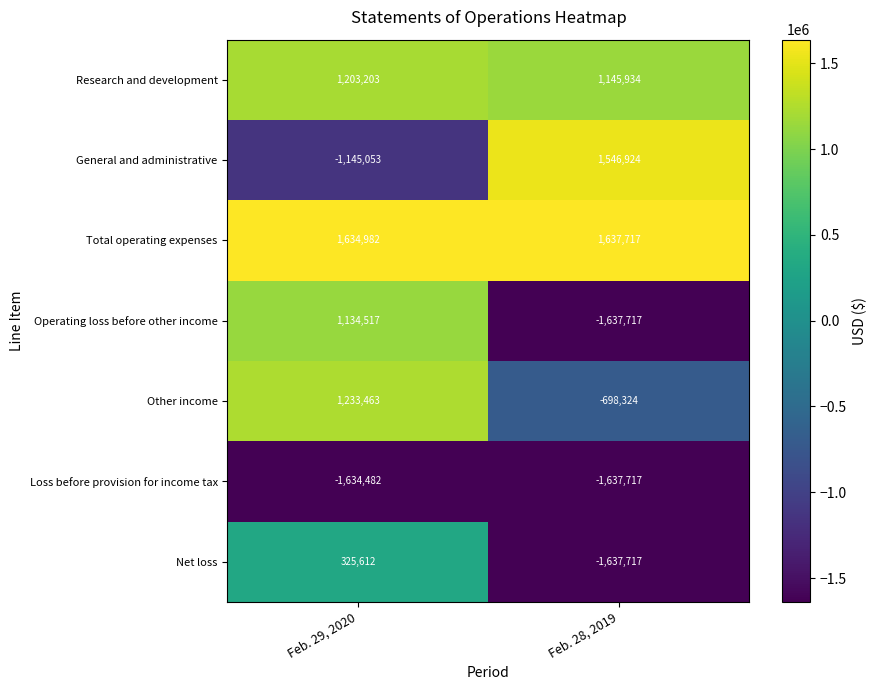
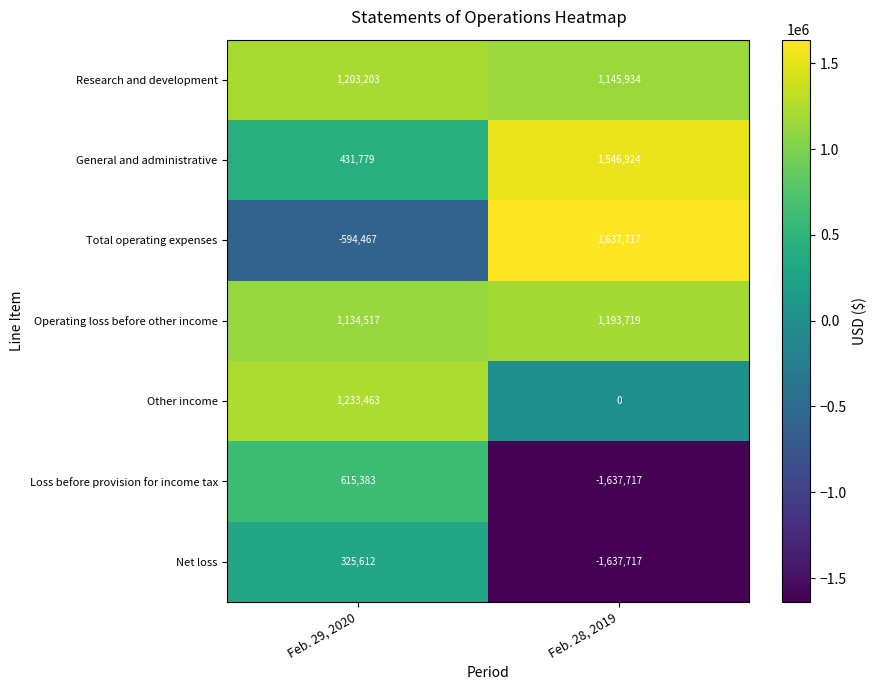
General and administrative, Feb. 29, 2020: -1,145,053 -> 431,779
Total operating expenses, Feb. 29, 2020: 1,634,982 -> -594,467
Operating loss before other income, Feb. 28, 2019: -1,637,717 -> 1,193,719
Other income, Feb. 28, 2019: -698,324 -> 0
Loss before provision for income tax, Feb. 29, 2020: -1,634,482 -> 615,383
